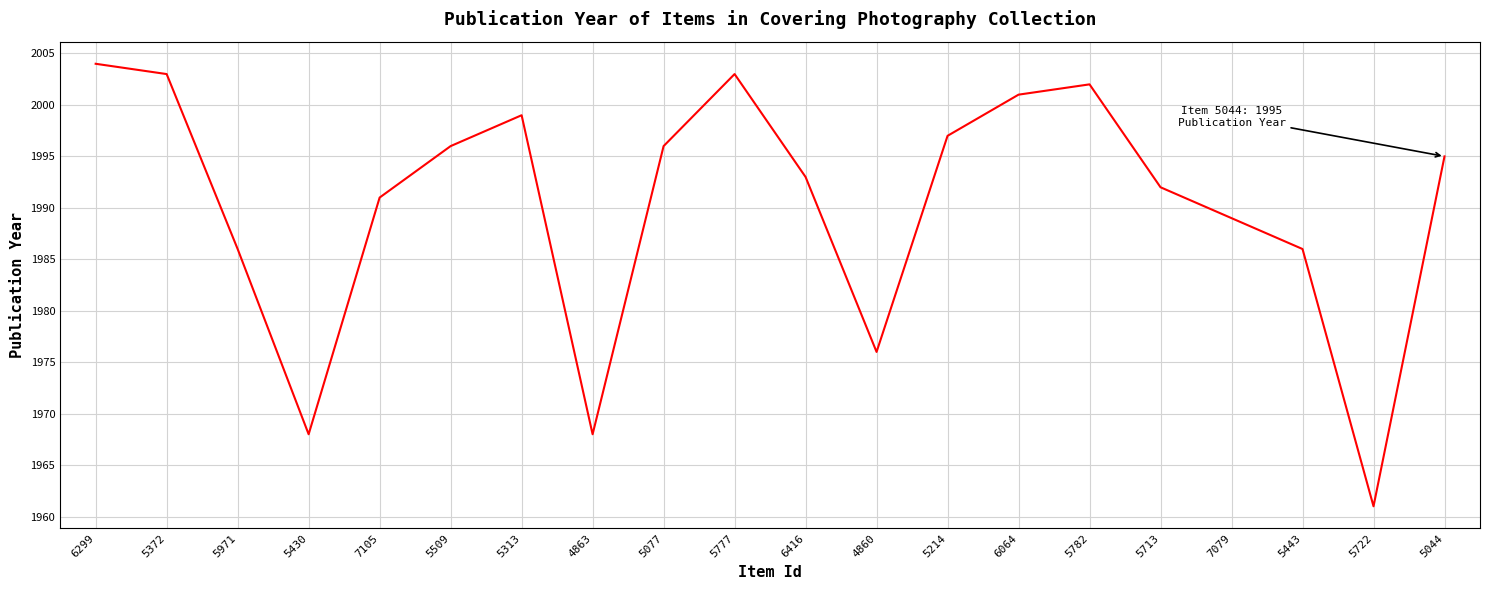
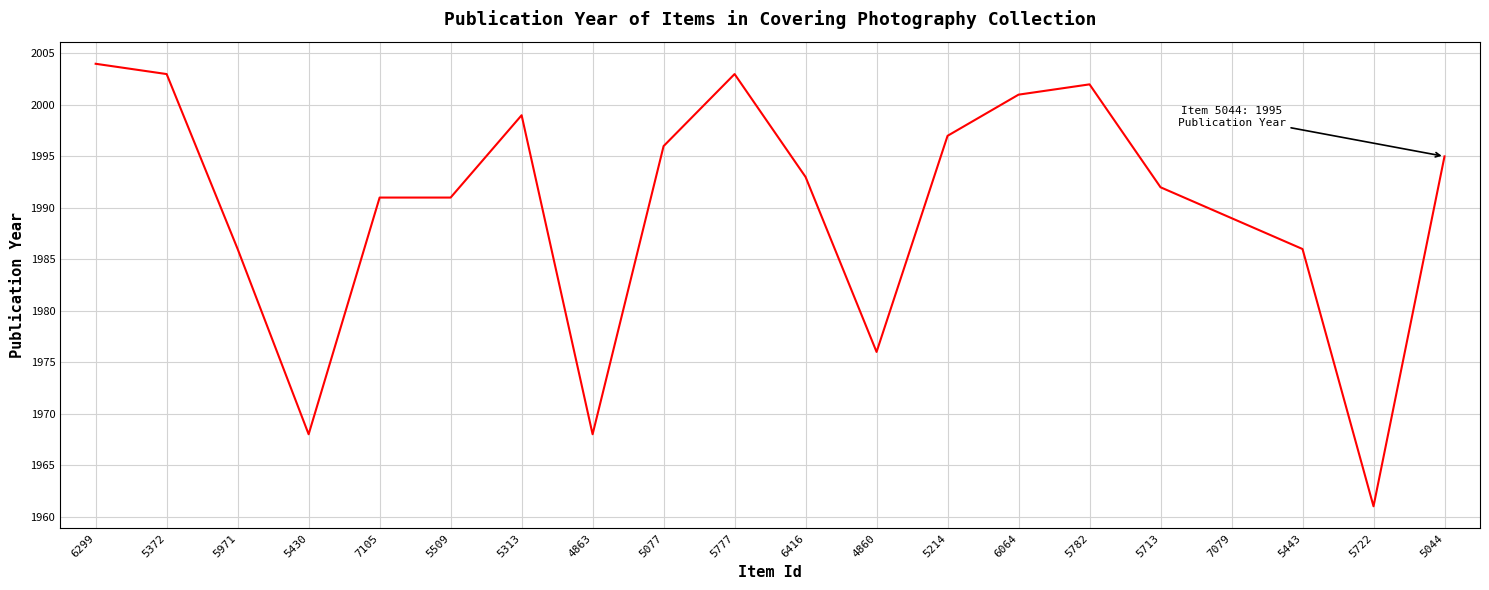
5509: 1996 -> 1991
